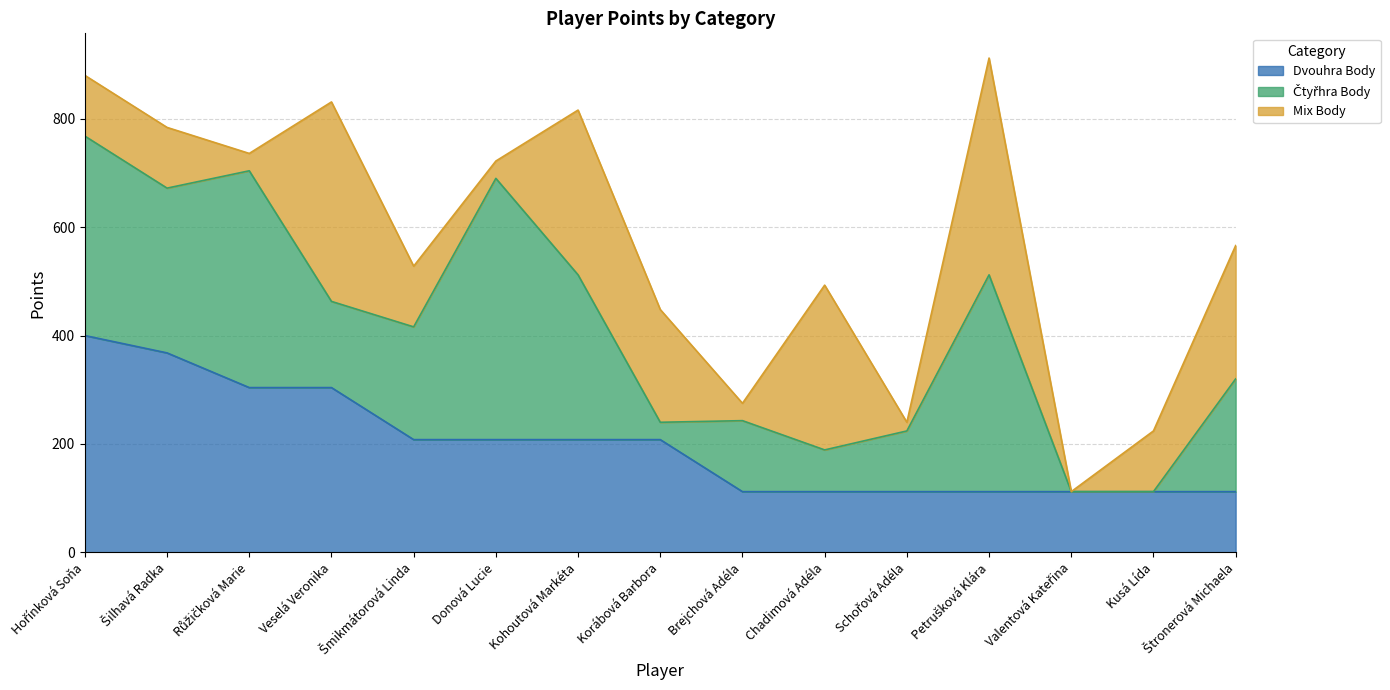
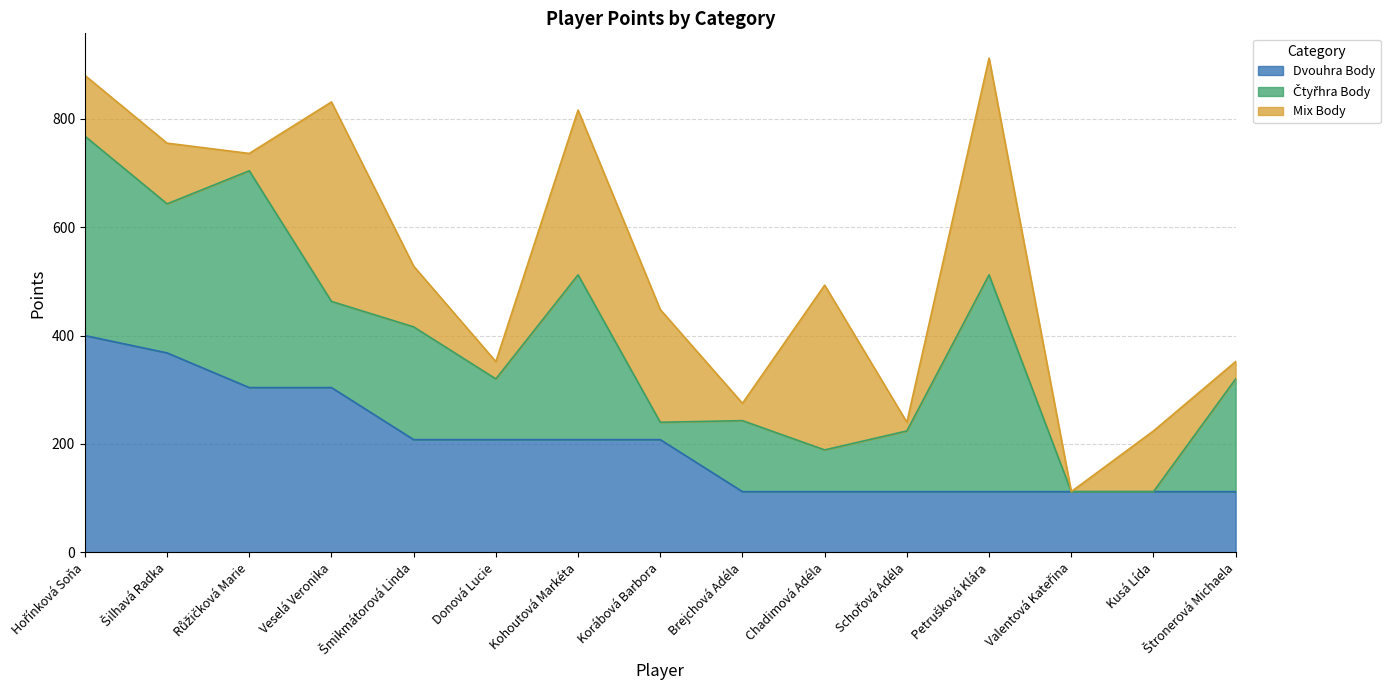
Čtyřhra Body, Šilhavá Radka: 300 -> 280
Čtyřhra Body, Donová Lucie: 480 -> 110
Mix Body, Štronerová Michaela: 250 -> 30
